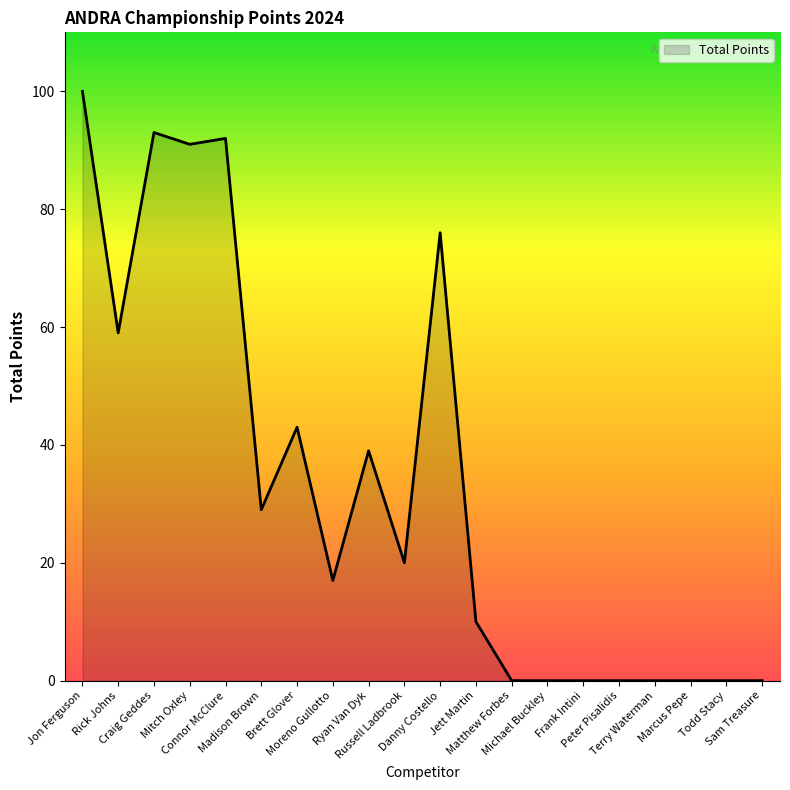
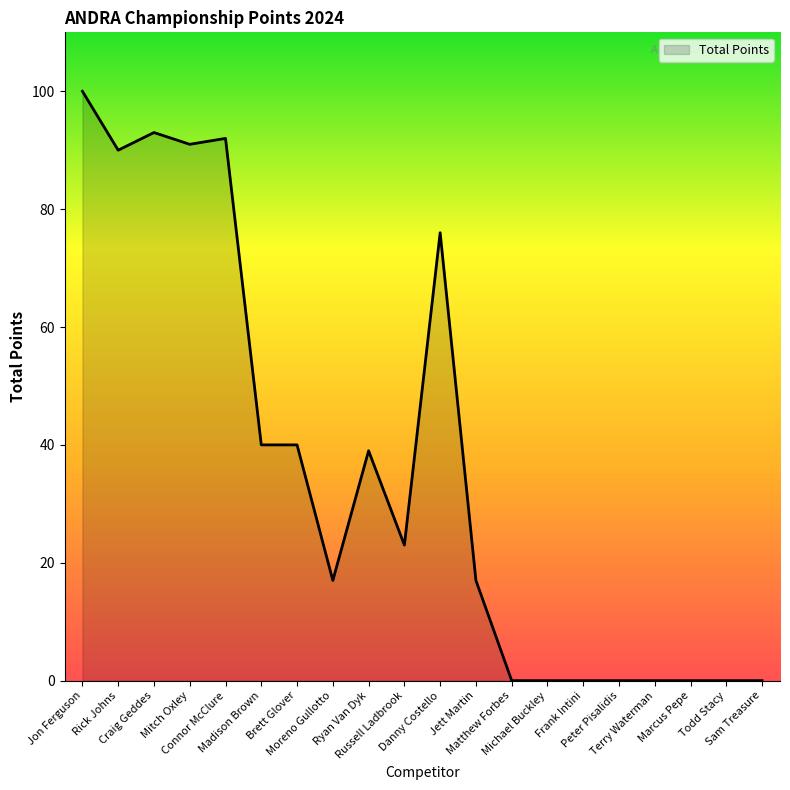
Rick Johns: 59 -> 90
Madison Brown: 29 -> 40
Brett Glover: 43 -> 40
Russell Ladbrook: 20 -> 23
Jett Martin: 10 -> 17
